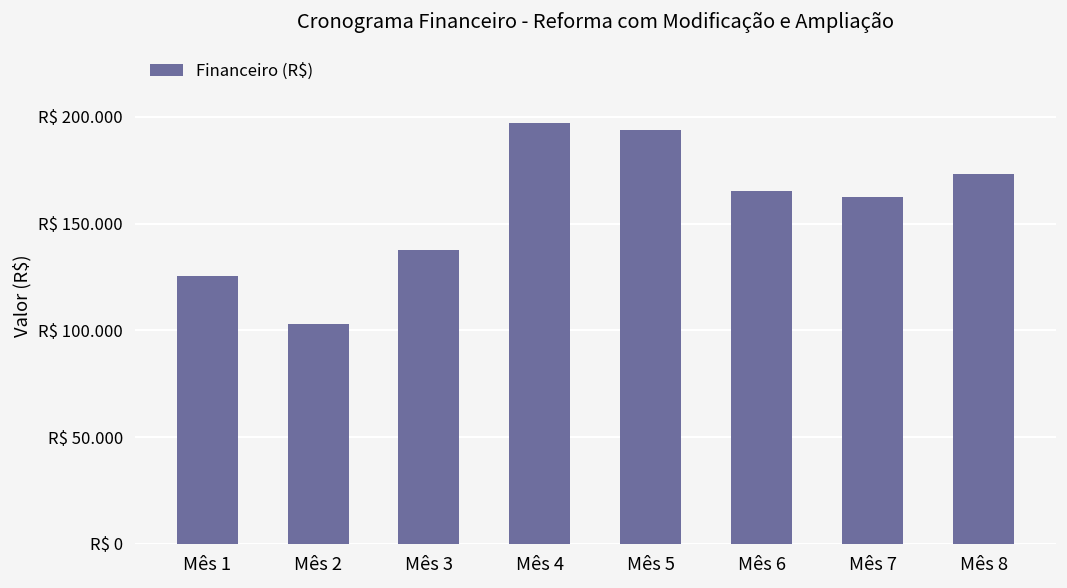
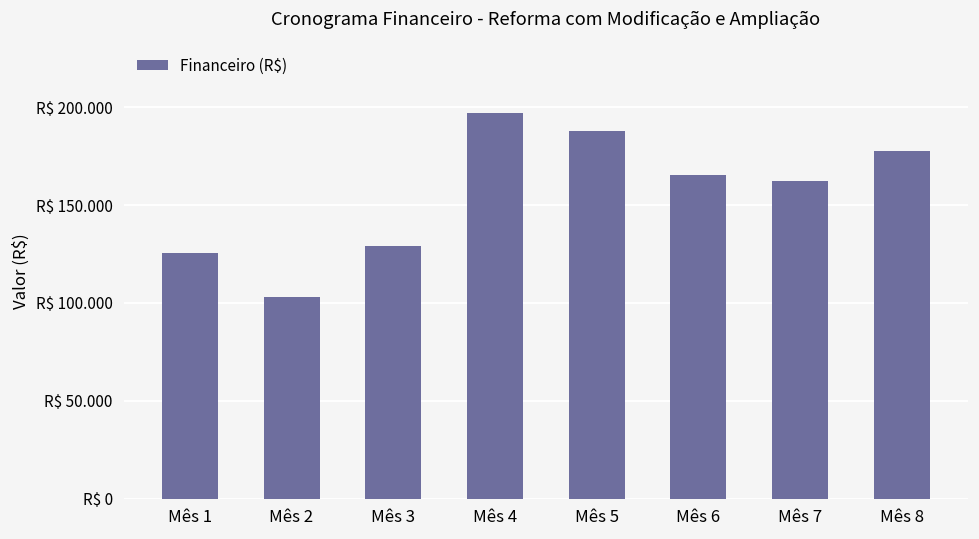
Mês 3: R$ 137 -> R$ 129
Mês 5: R$ 194 -> R$ 188
Mês 8: R$ 173 -> R$ 178
